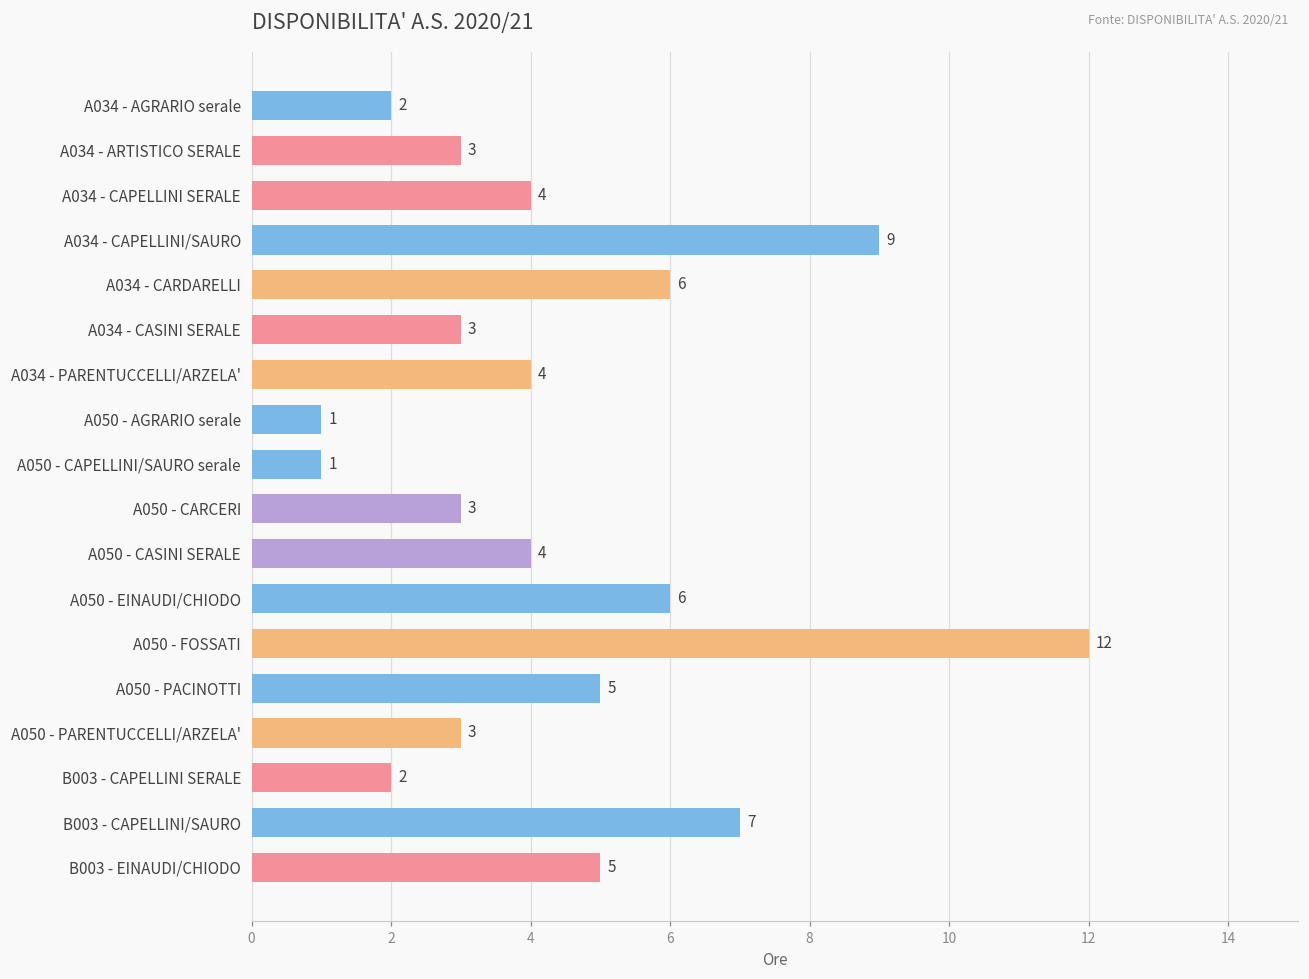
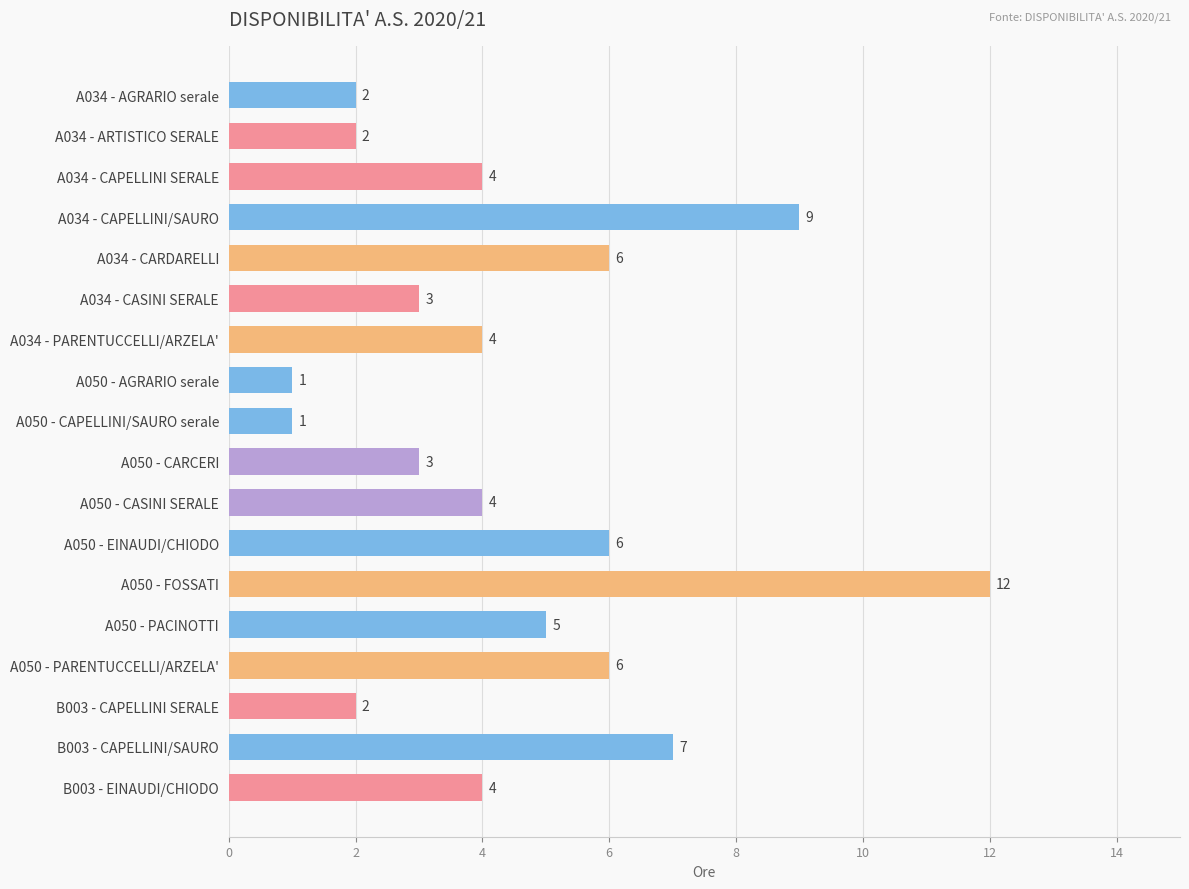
A034 - ARTISTICO SERALE: 3 -> 2
A050 - PARENTUCCELLI/ARZELA': 3 -> 6
B003 - EINAUDI/CHIODO: 5 -> 4
